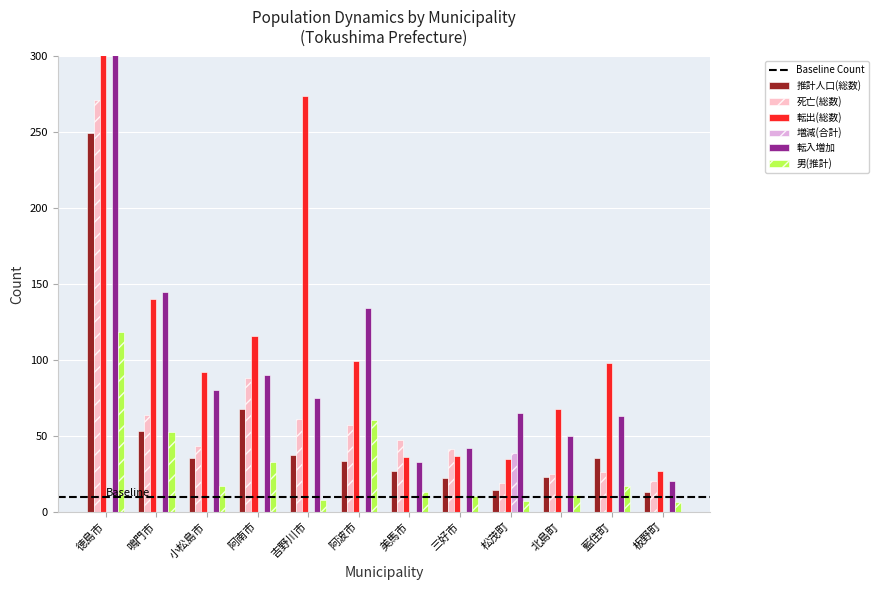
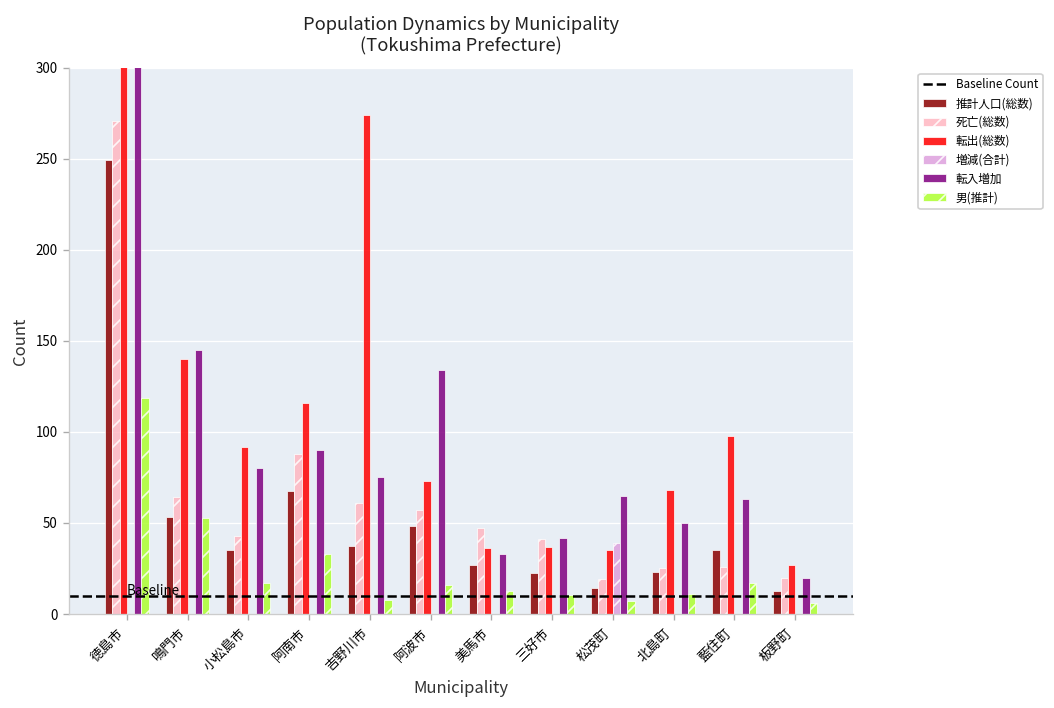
推計人口(総数), 阿波市: 33 -> 48
転出(総数), 阿波市: 99 -> 73
男(推計), 阿波市: 60 -> 16
